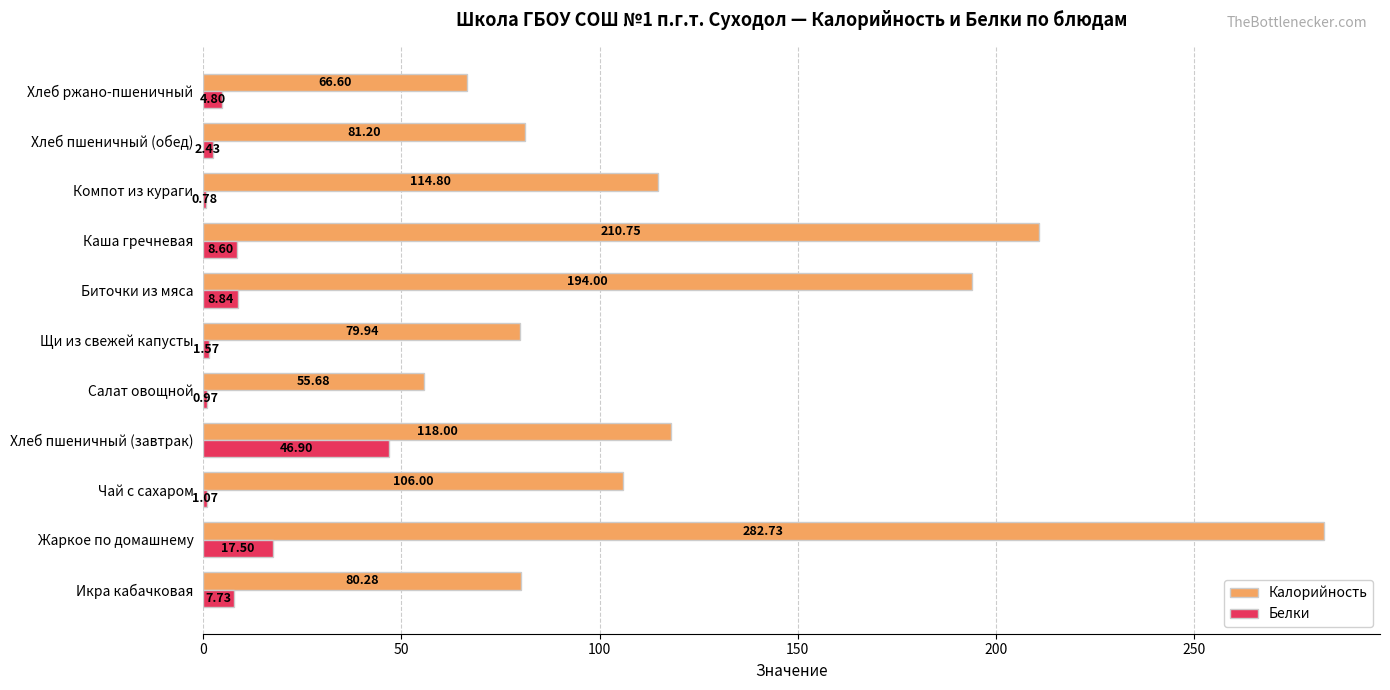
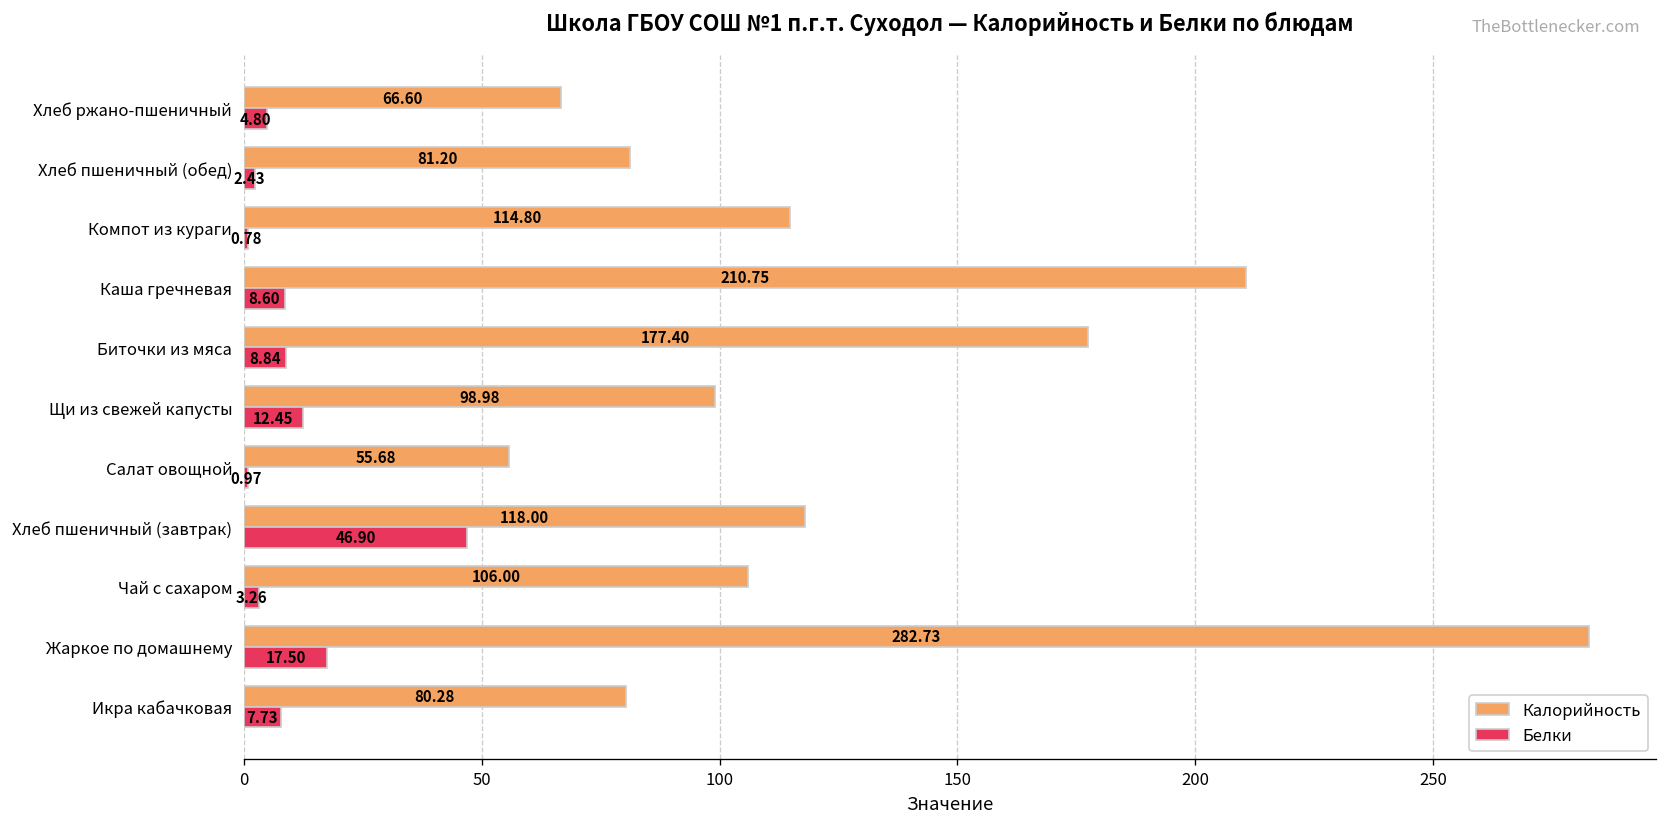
Калорийность, Биточки из мяса: 194.00 -> 177.40
Калорийность, Щи из свежей капусты: 79.94 -> 98.98
Белки, Щи из свежей капусты: 1.57 -> 12.45
Белки, Чай с сахаром: 1.07 -> 3.26
